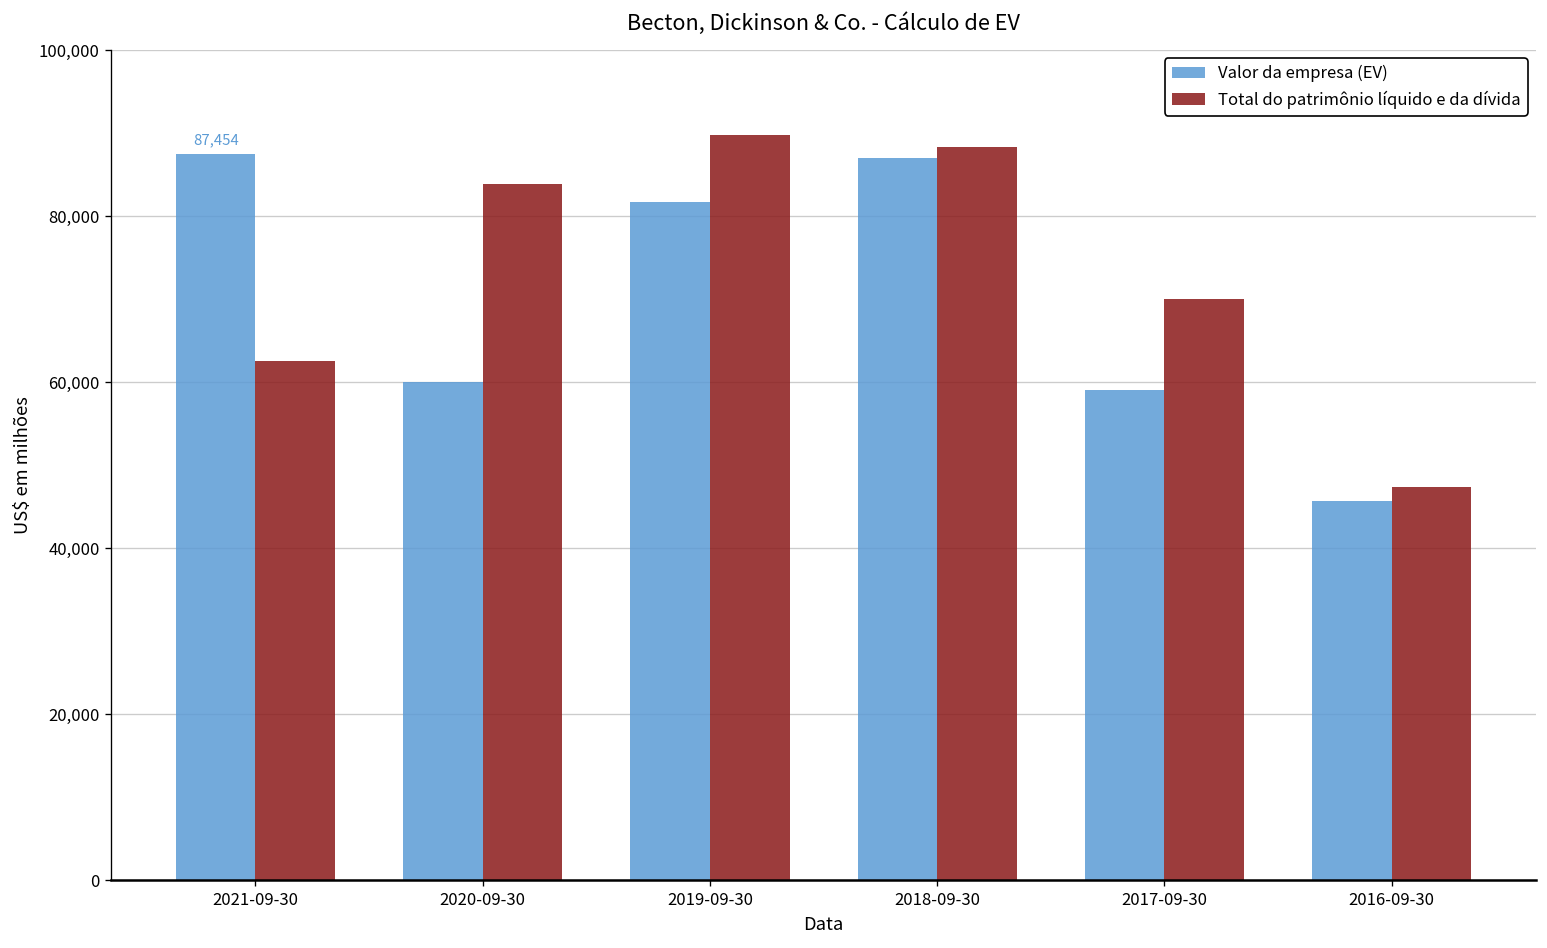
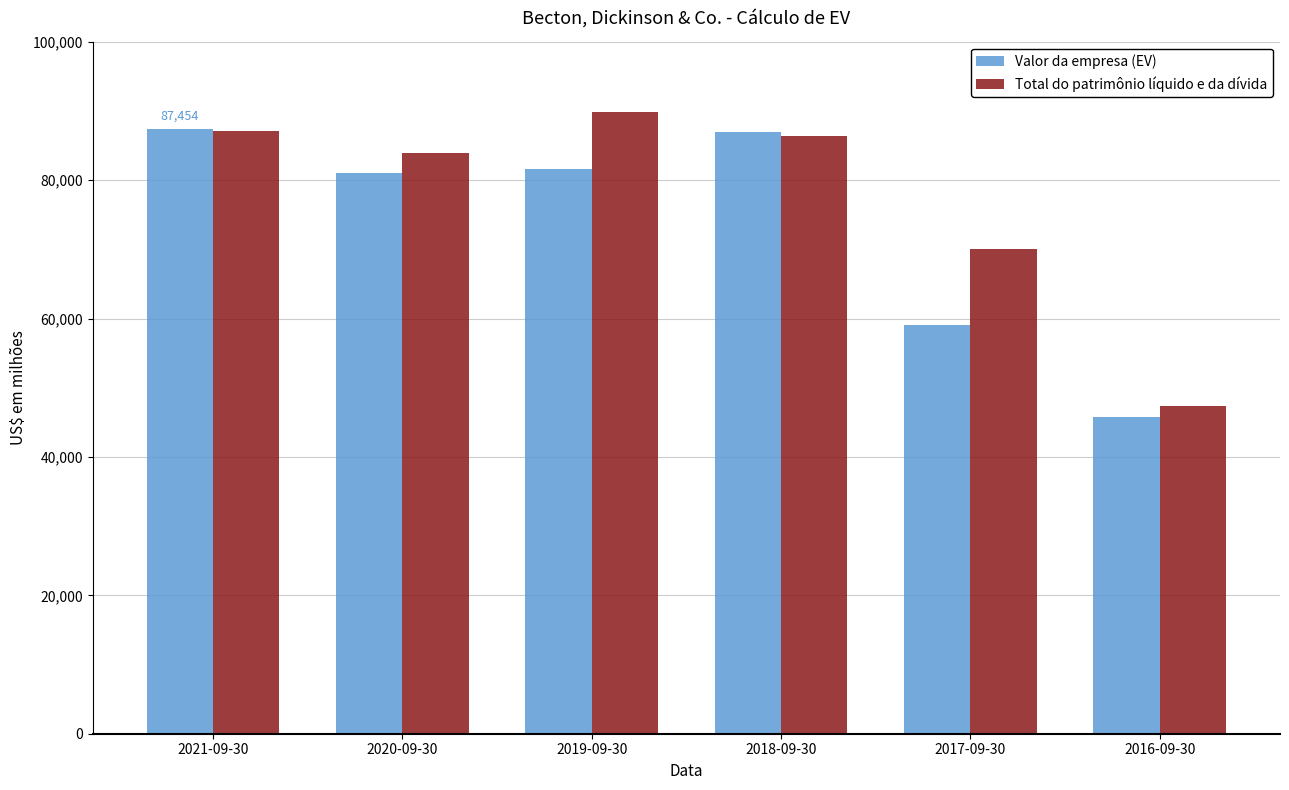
Total do patrimônio líquido e da dívida, 2021-09-30: 63,000 -> 87,000
Valor da empresa (EV), 2020-09-30: 60,000 -> 81,000
Total do patrimônio líquido e da dívida, 2018-09-30: 88,000 -> 86,000
